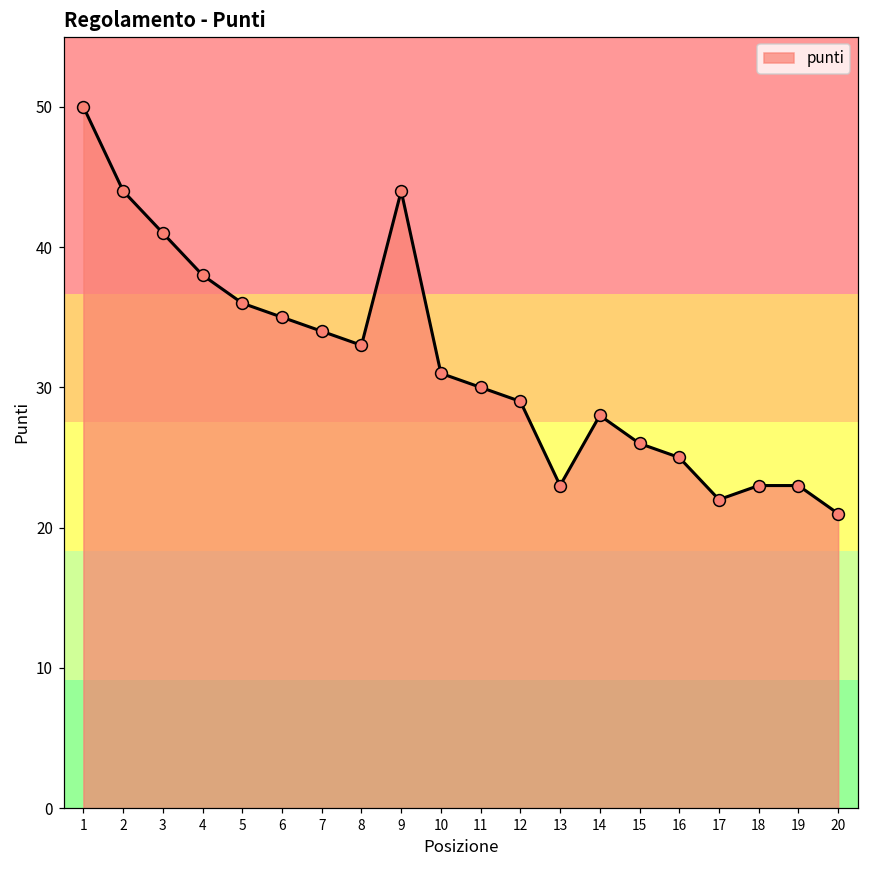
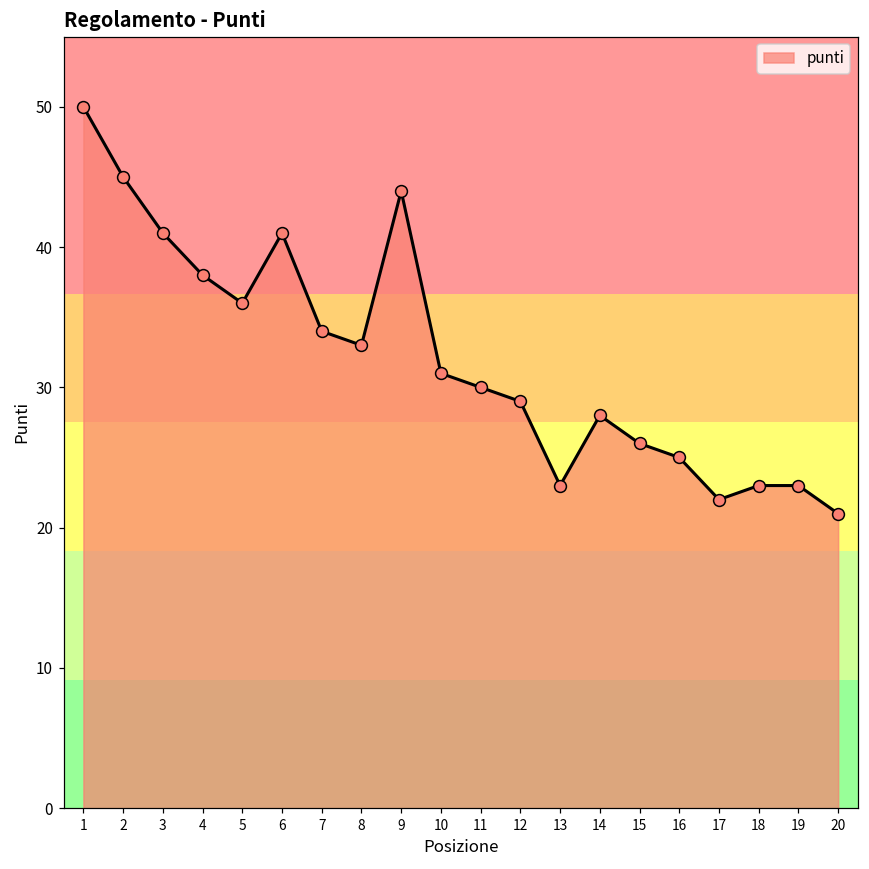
2: 44 -> 45
6: 35 -> 41
